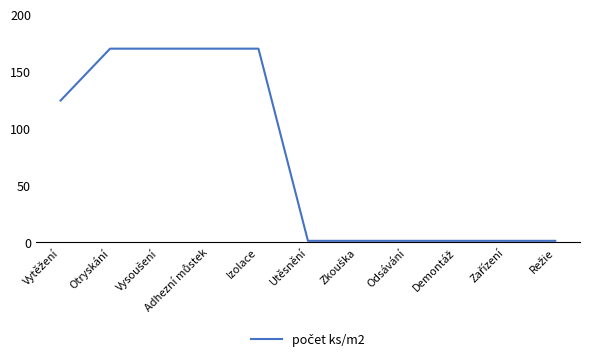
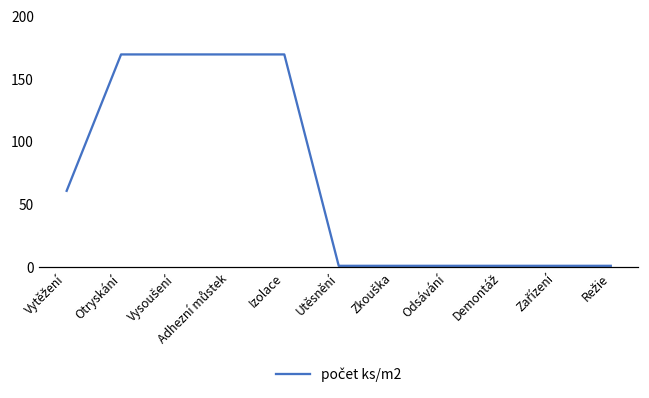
Vytěžení: 124 -> 61
